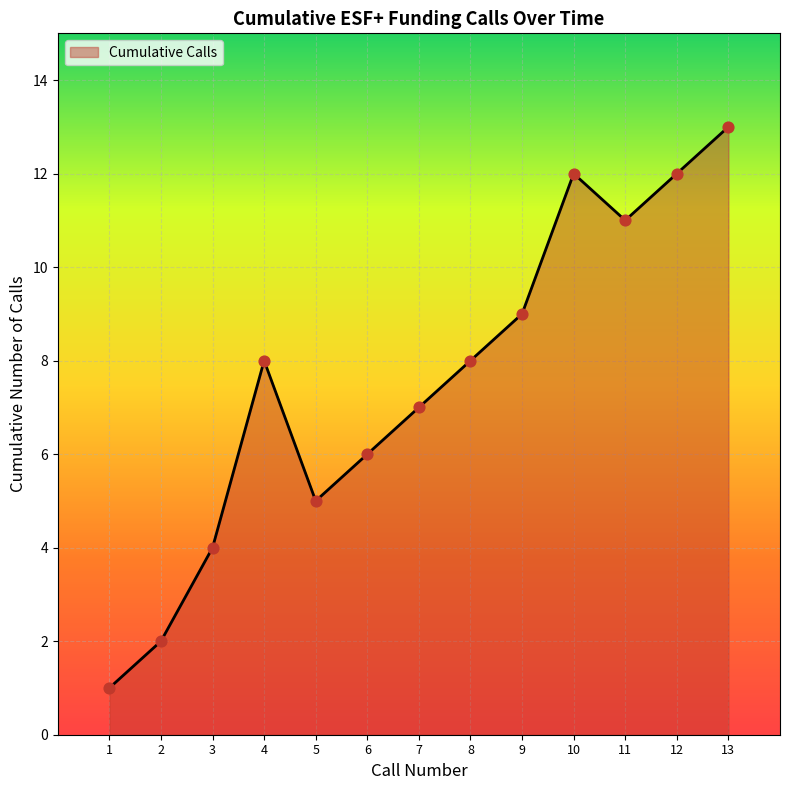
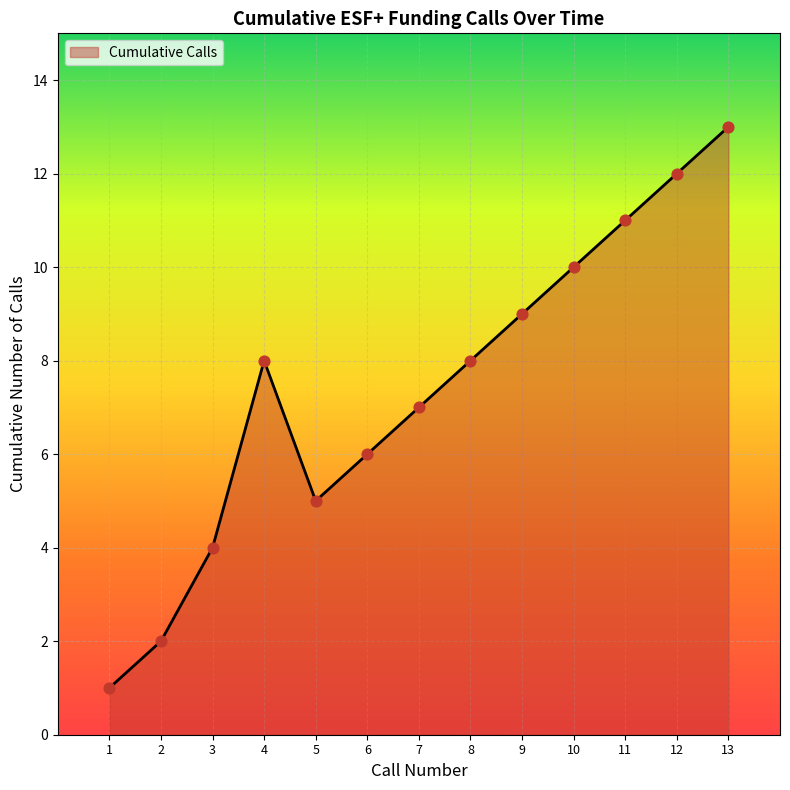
10: 12 -> 10
